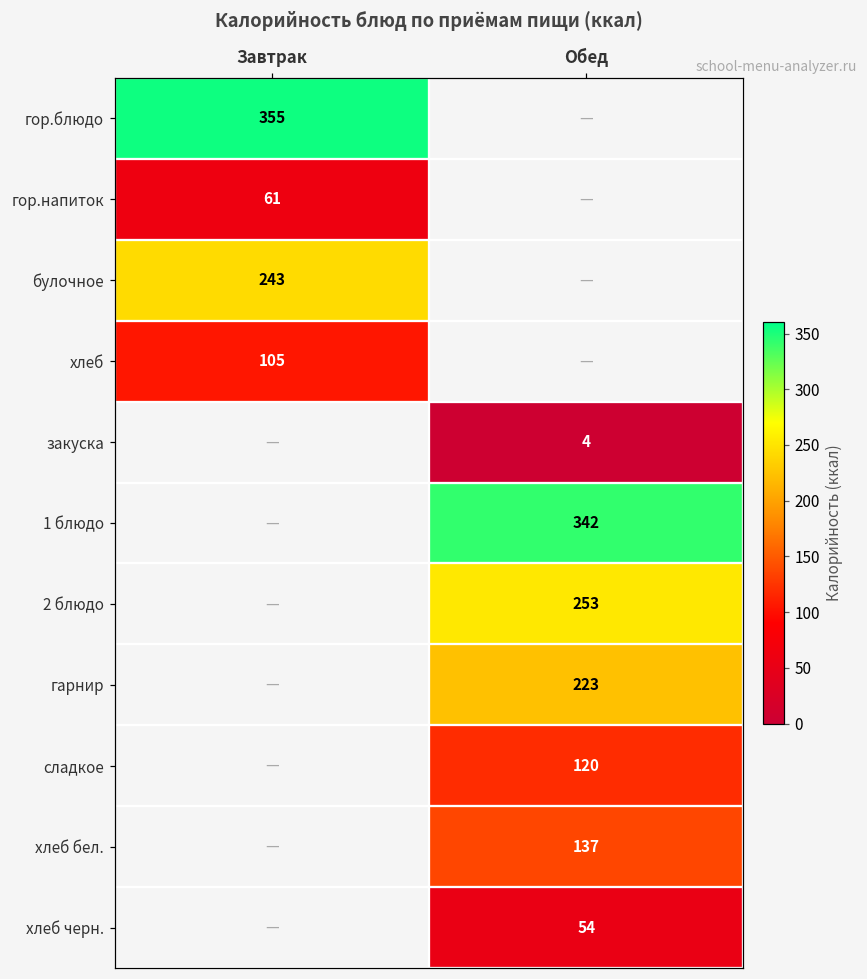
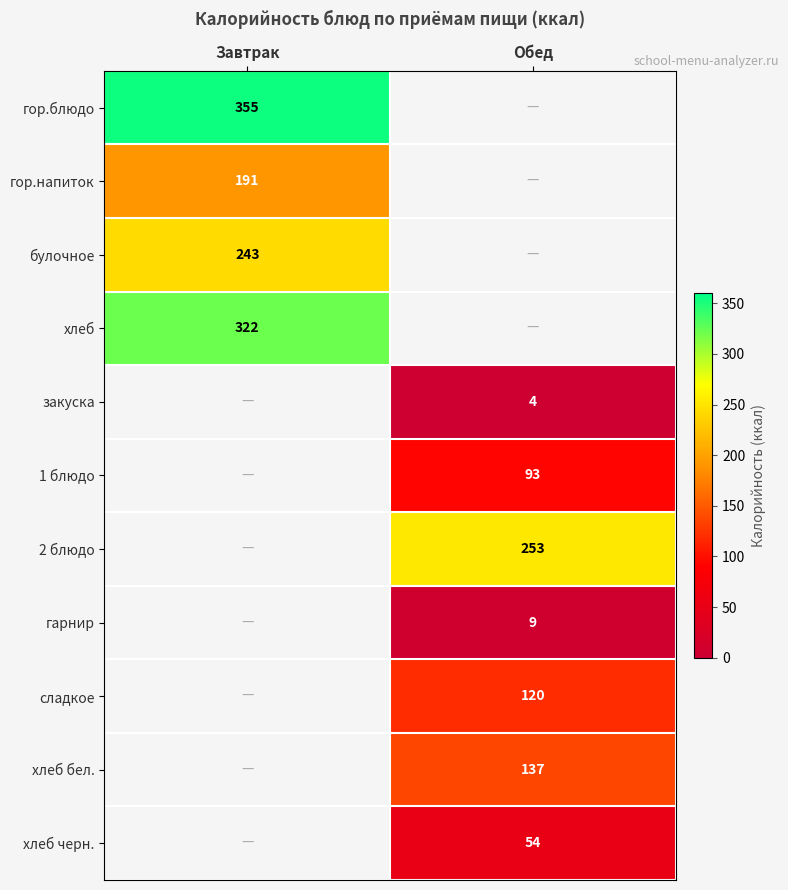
гор.напиток, Завтрак: 61 -> 191
хлеб, Завтрак: 105 -> 322
1 блюдо, Обед: 342 -> 93
гарнир, Обед: 223 -> 9
